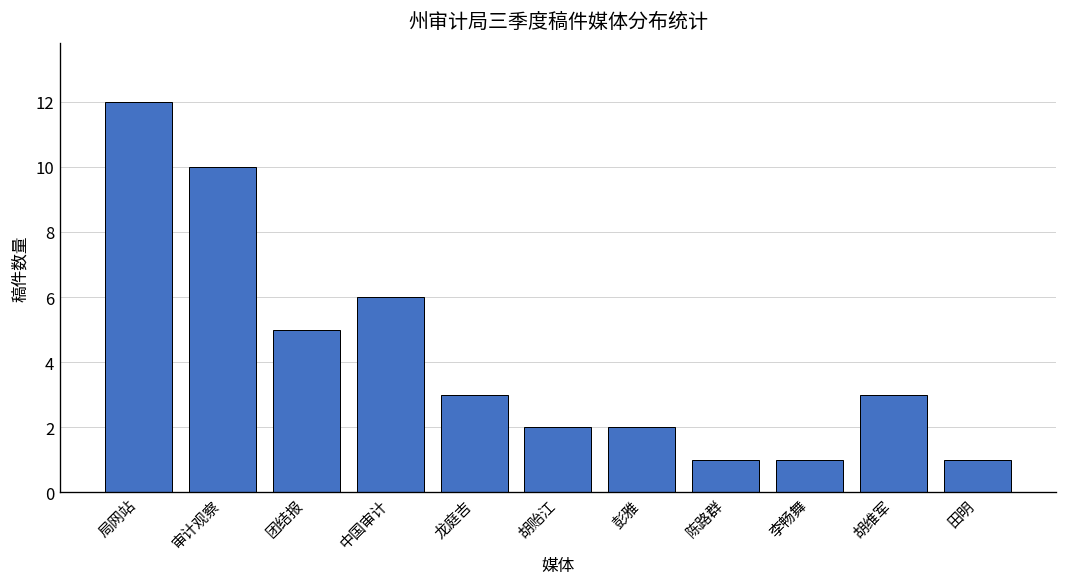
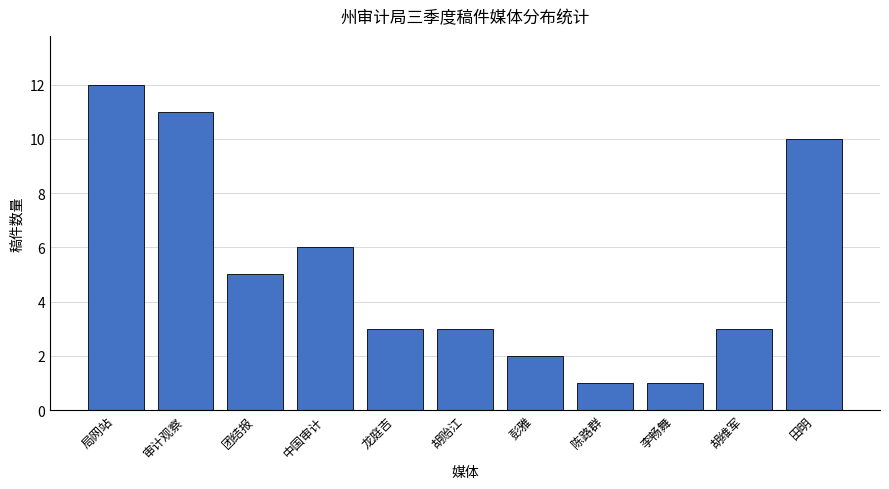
审计观察: 10 -> 11
胡贻江: 2 -> 3
田明: 1 -> 10
